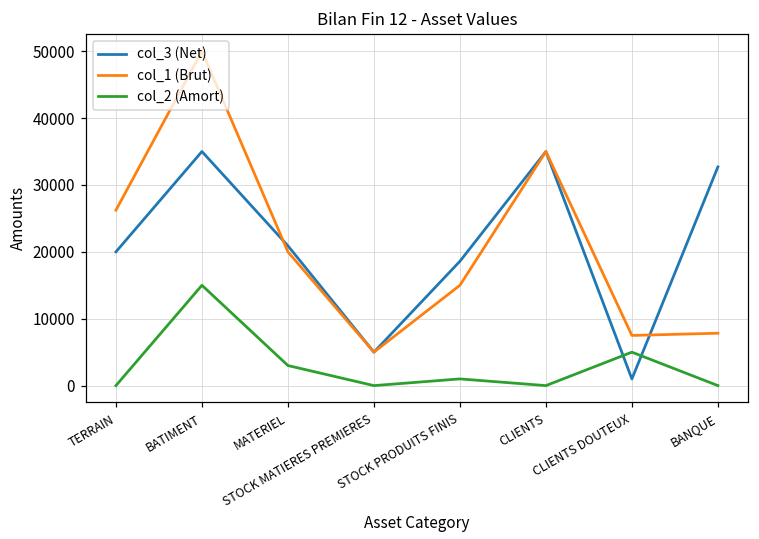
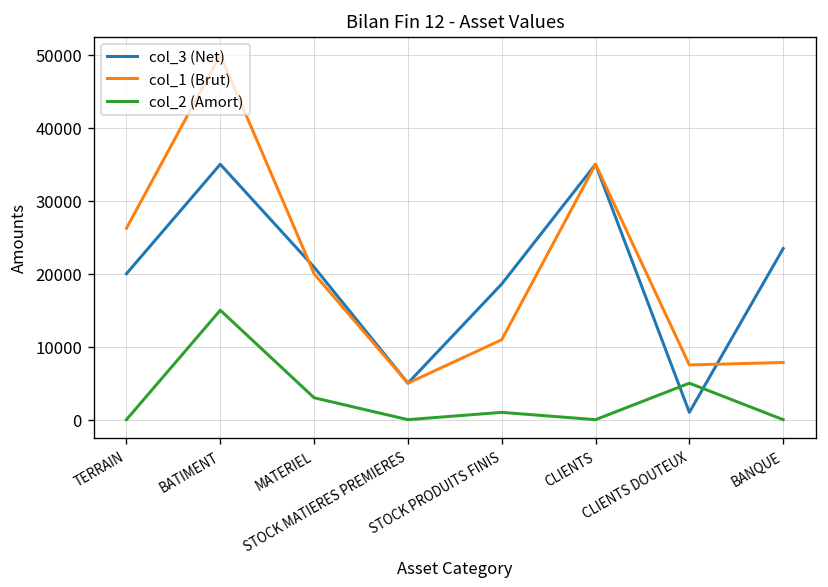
col_1 (Brut), STOCK PRODUITS FINIS: 15000 -> 11000
col_3 (Net), BANQUE: 33000 -> 23000
